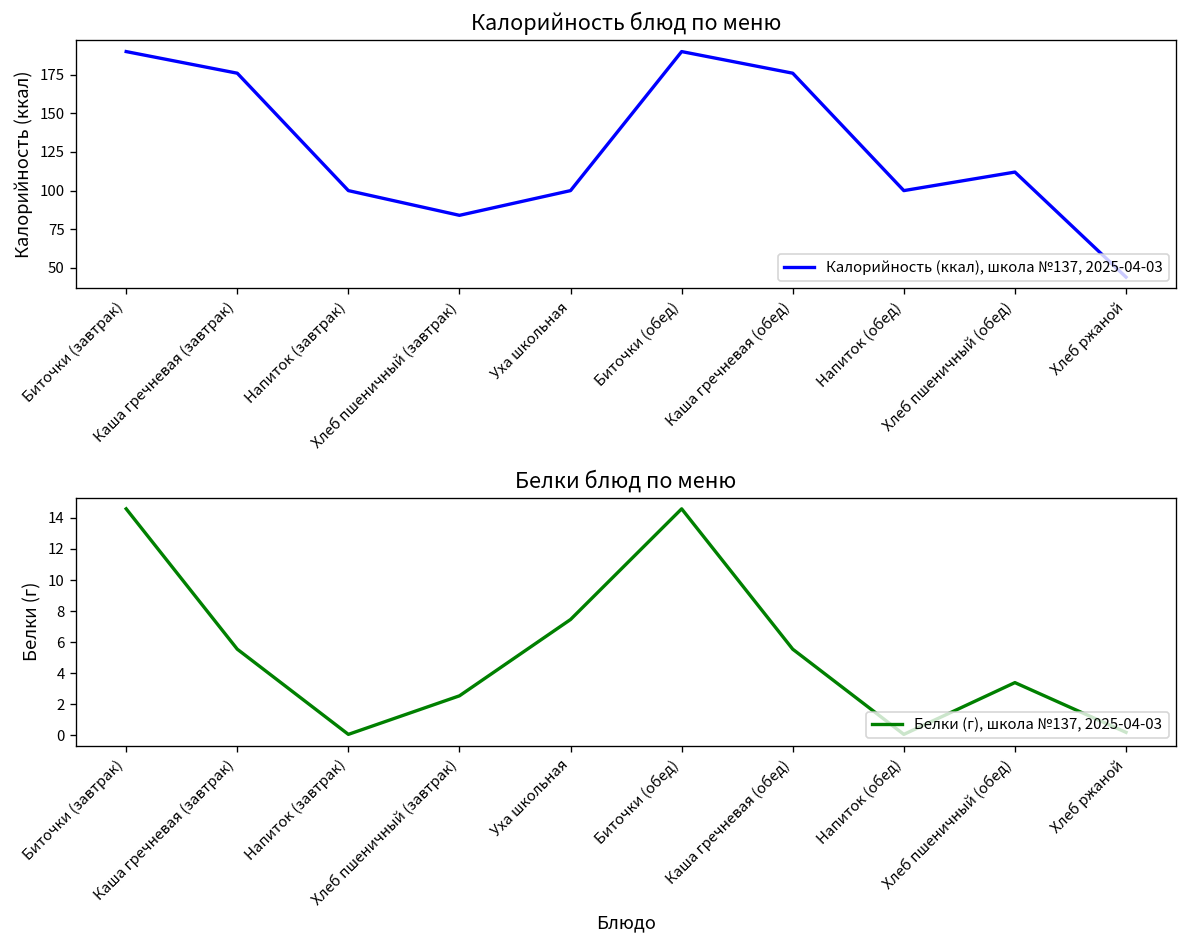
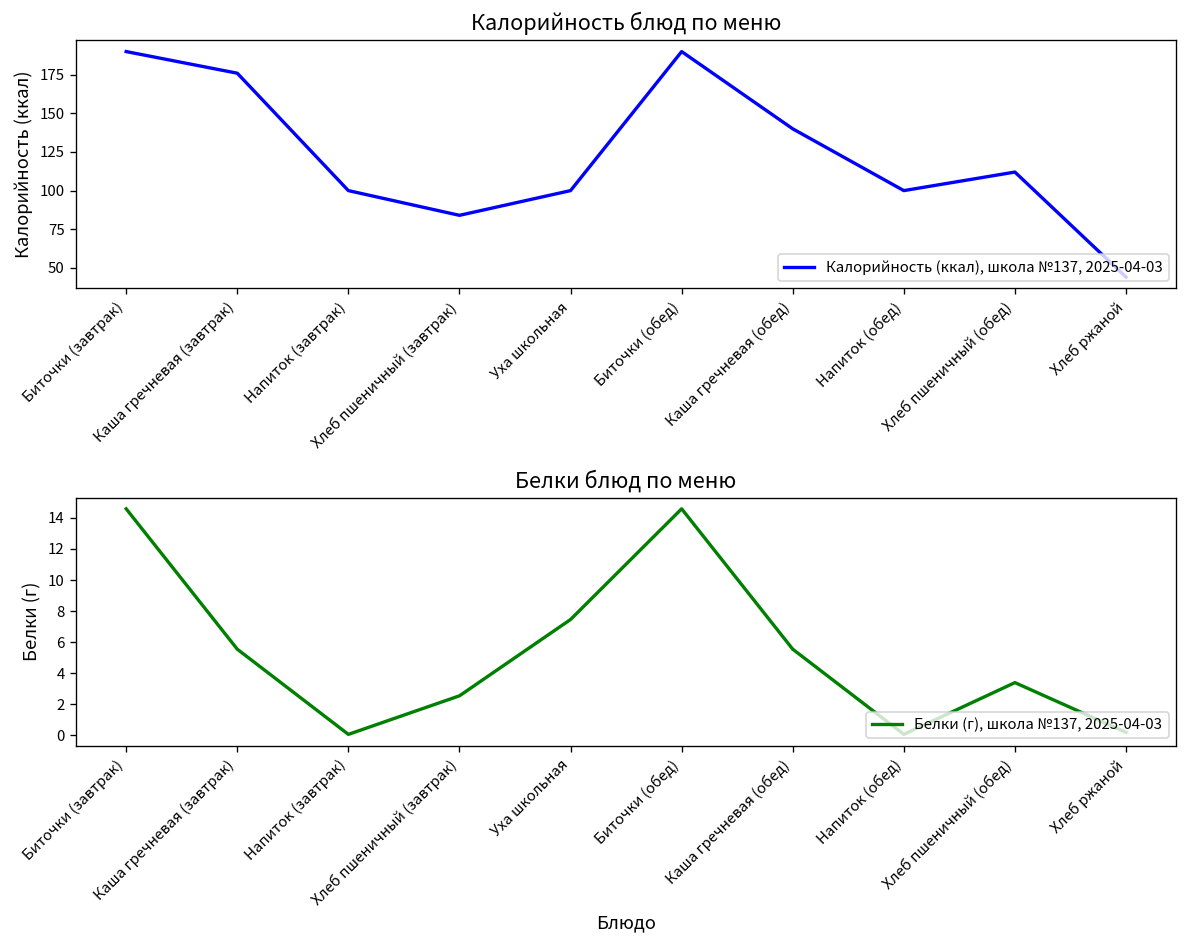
Калорийность блюд по меню, Каша гречневая (обед): 176 -> 140
